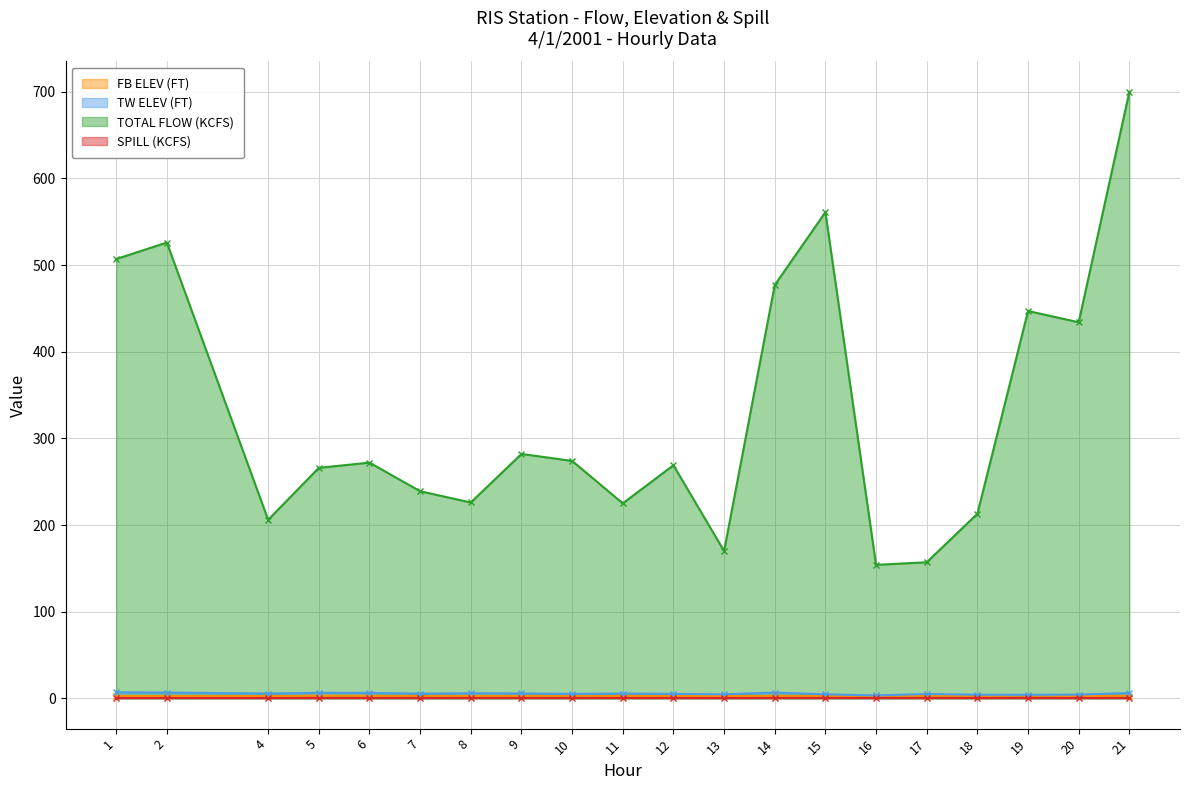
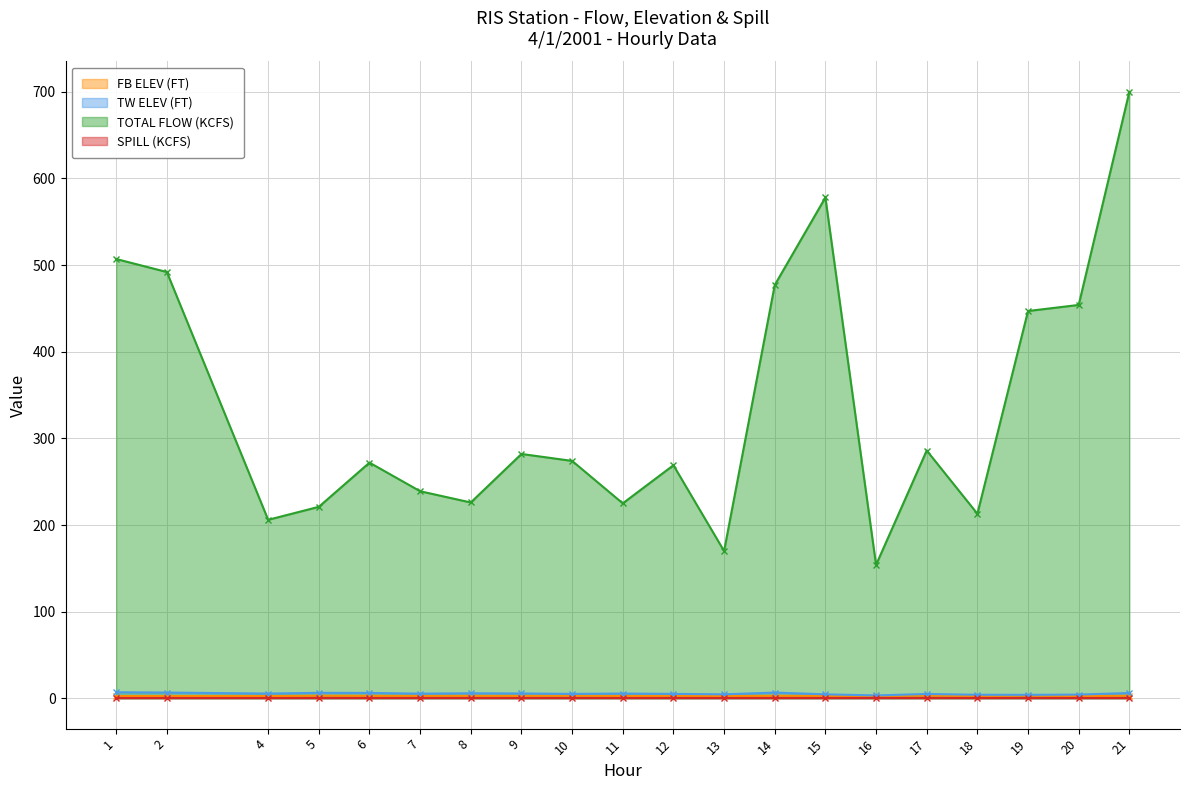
TOTAL FLOW (KCFS), 2: 530 -> 490
TOTAL FLOW (KCFS), 5: 270 -> 220
TOTAL FLOW (KCFS), 15: 560 -> 580
TOTAL FLOW (KCFS), 17: 160 -> 290
TOTAL FLOW (KCFS), 20: 430 -> 450
